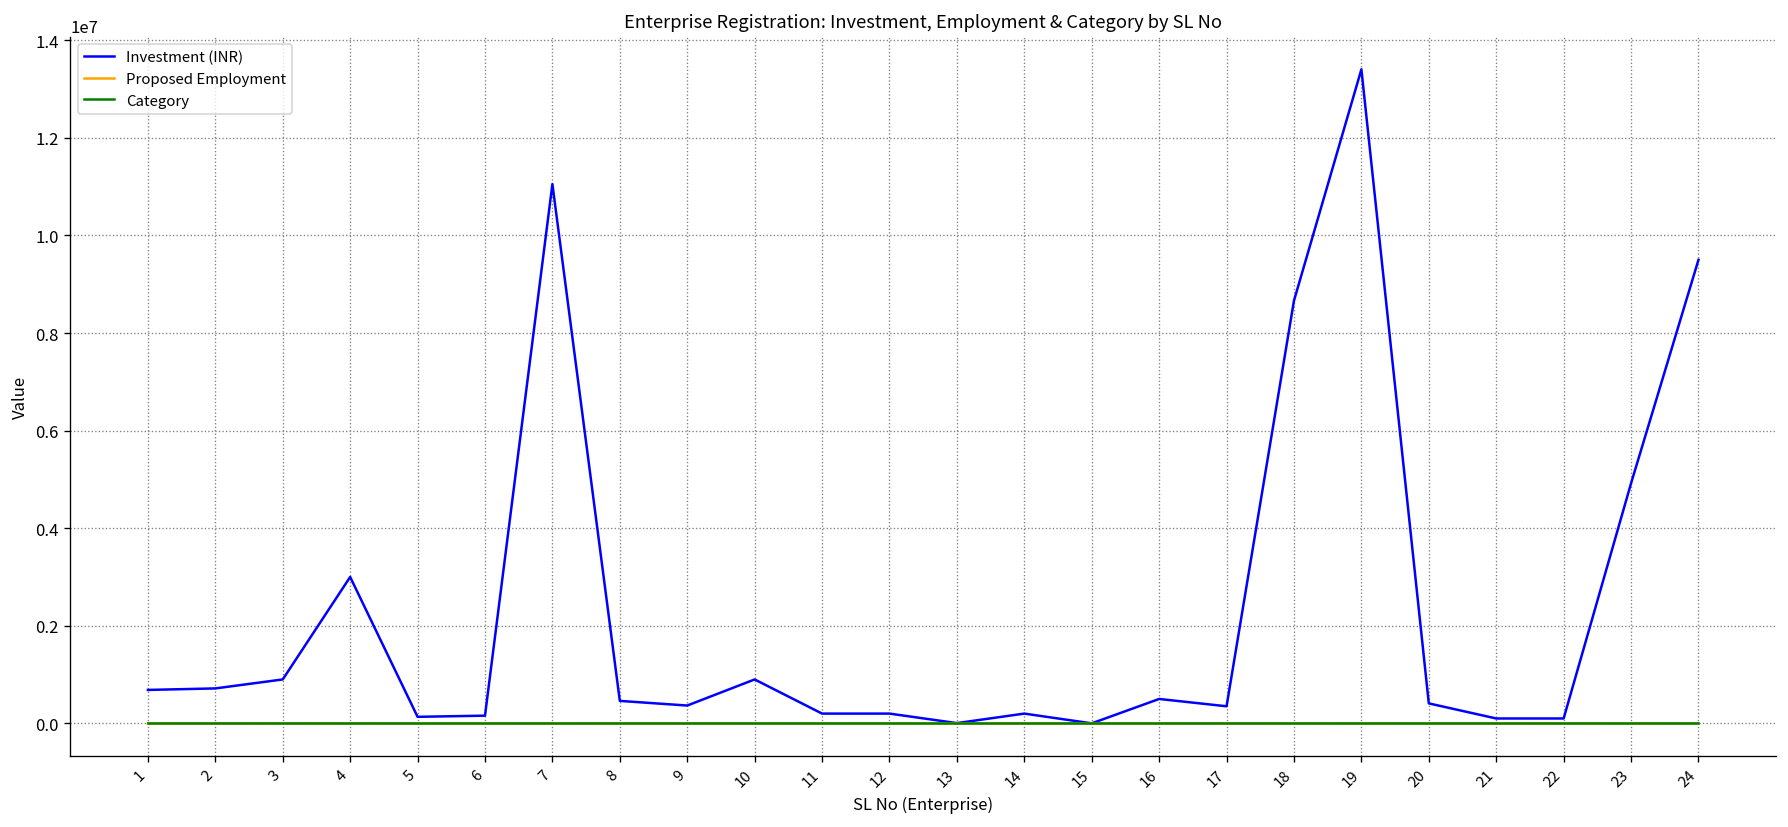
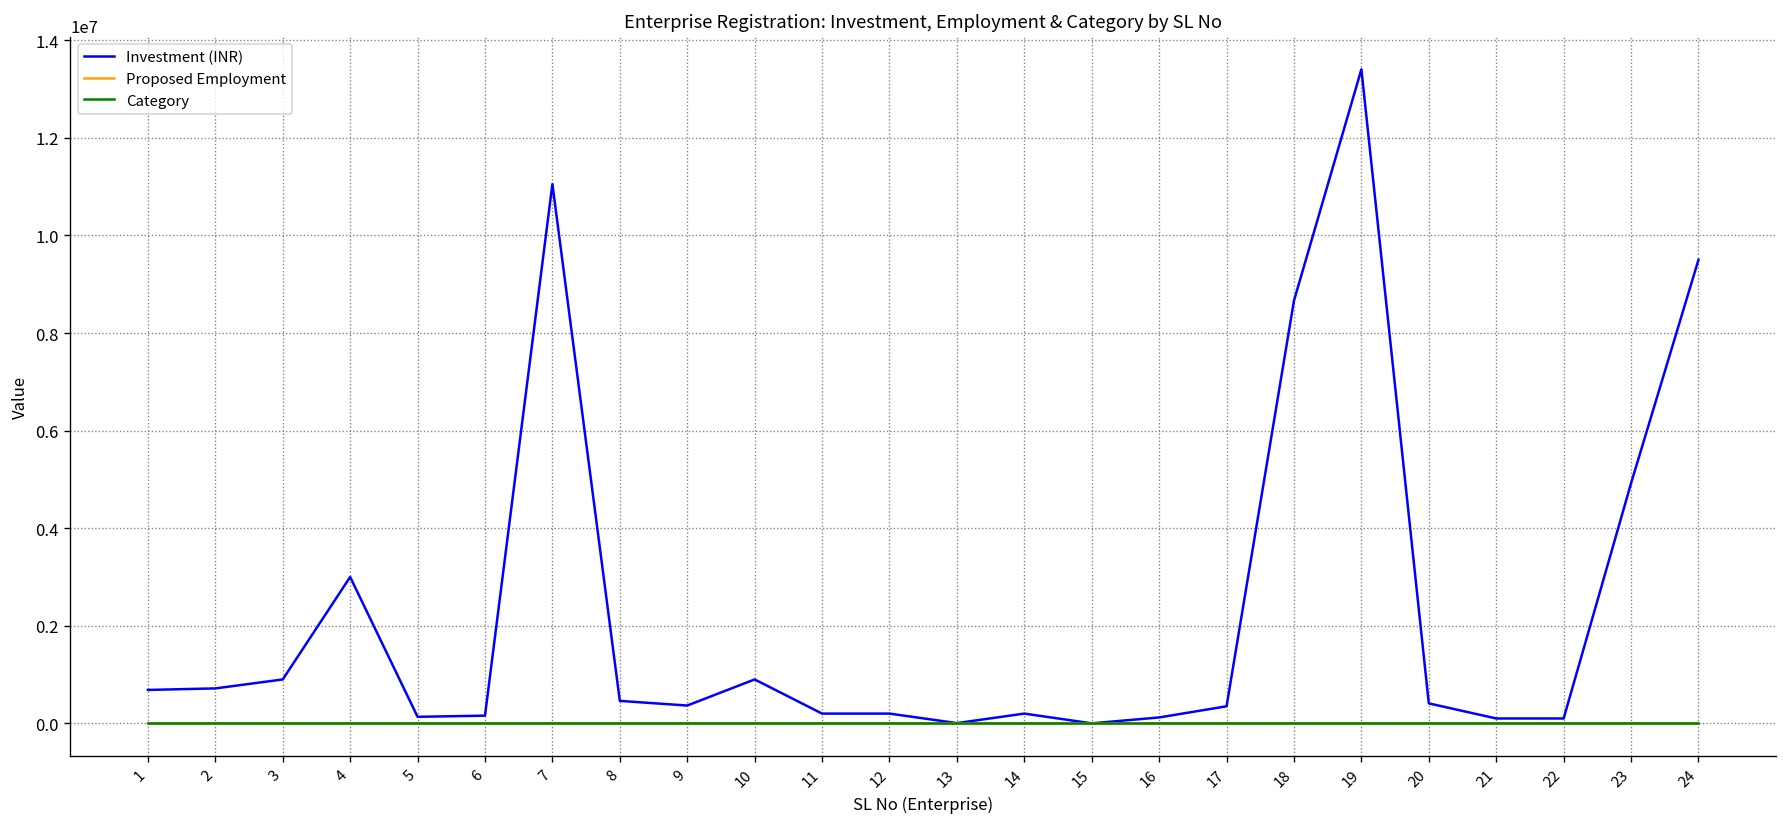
Investment (INR), 16: 500000 -> 100000
